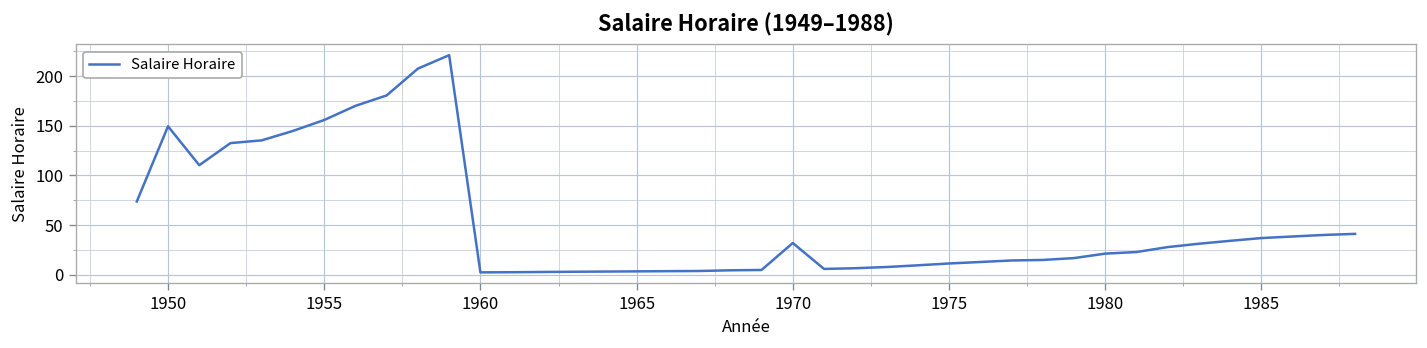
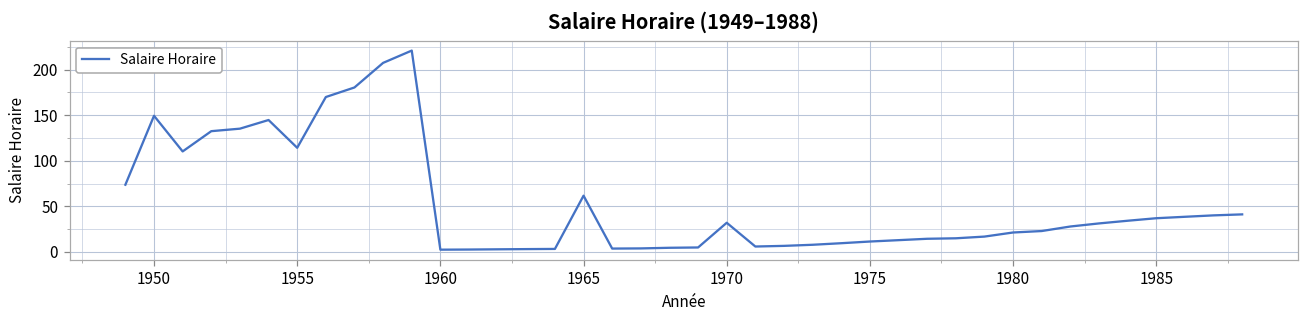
1955: 160 -> 110
1965: 0 -> 60
